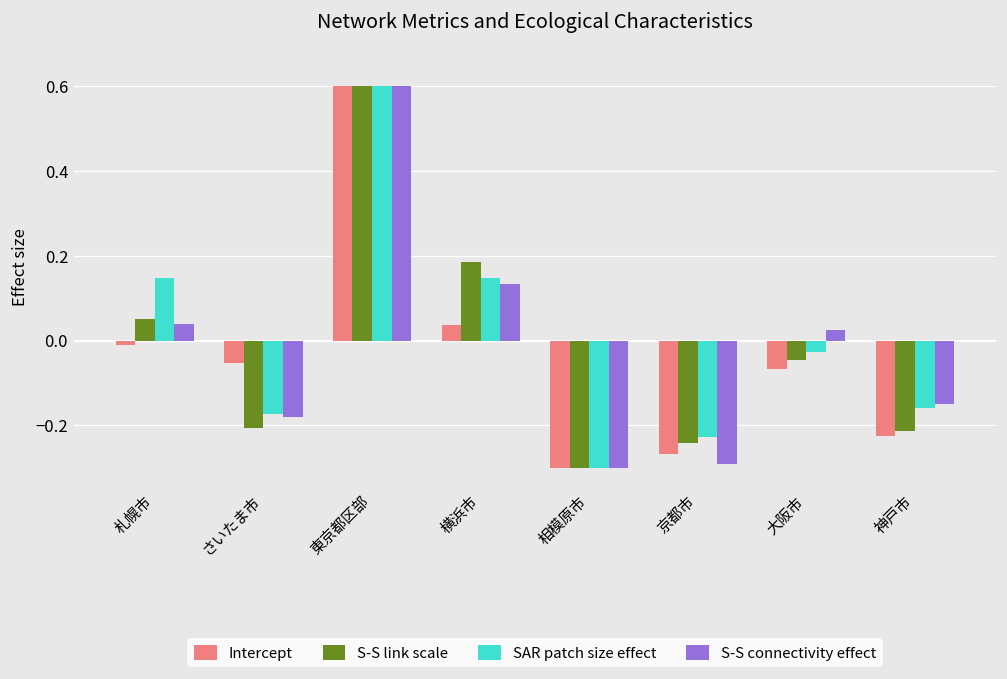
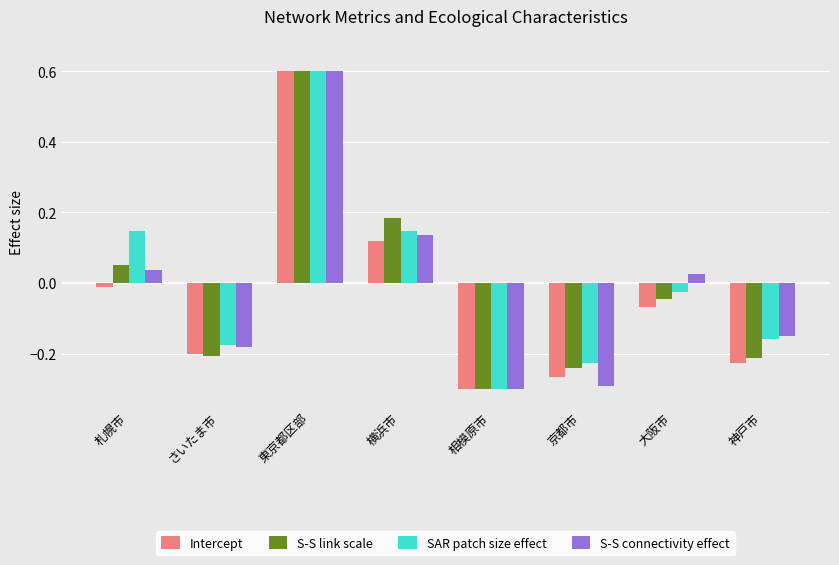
Intercept, さいたま市: -0.05 -> -0.20
Intercept, 横浜市: 0.04 -> 0.12
